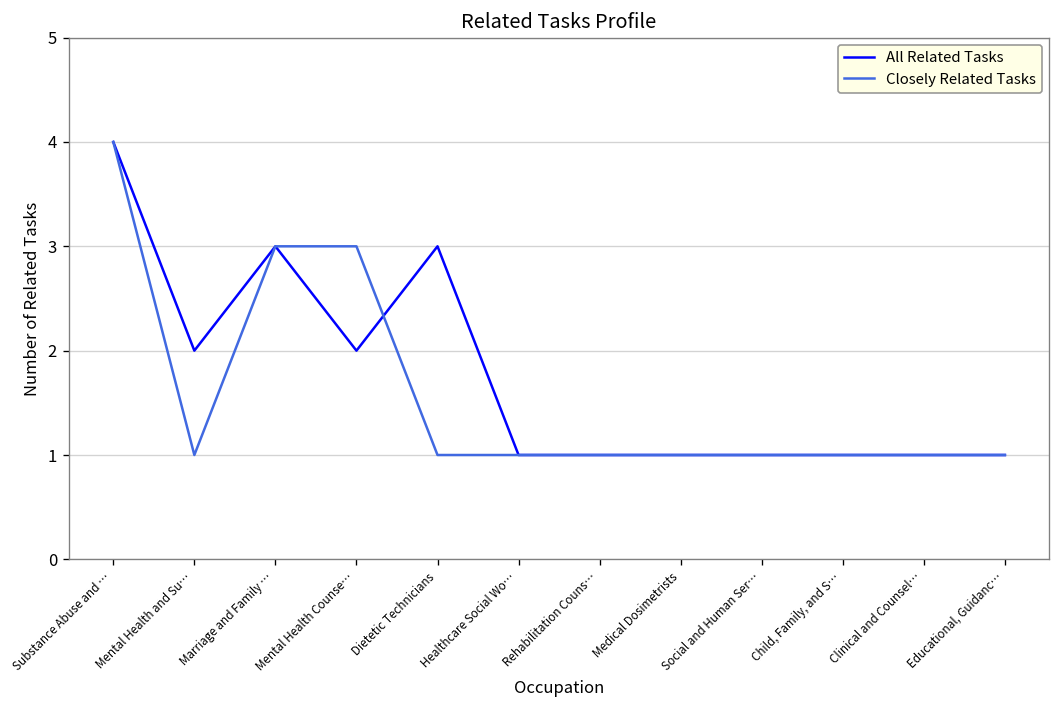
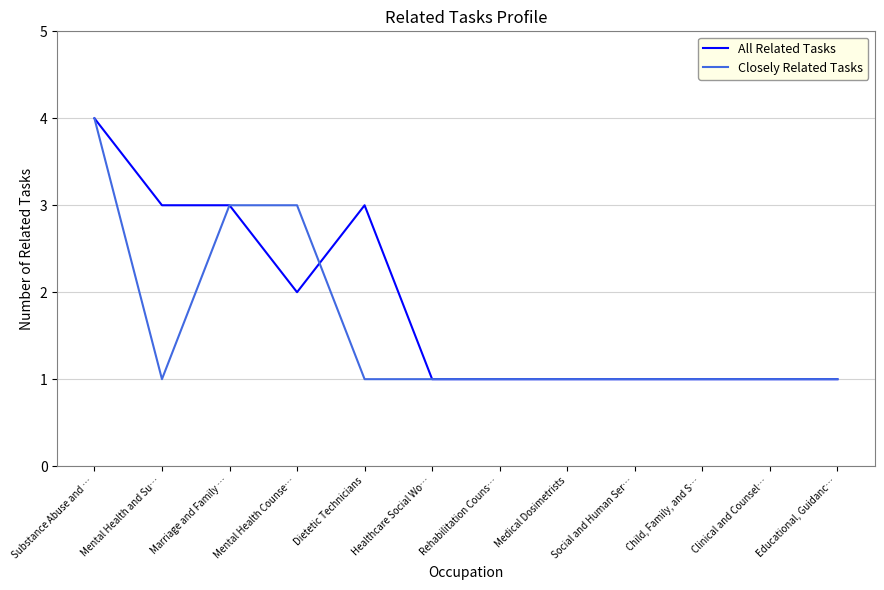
All Related Tasks, Mental Health and Su…: 2 -> 3
